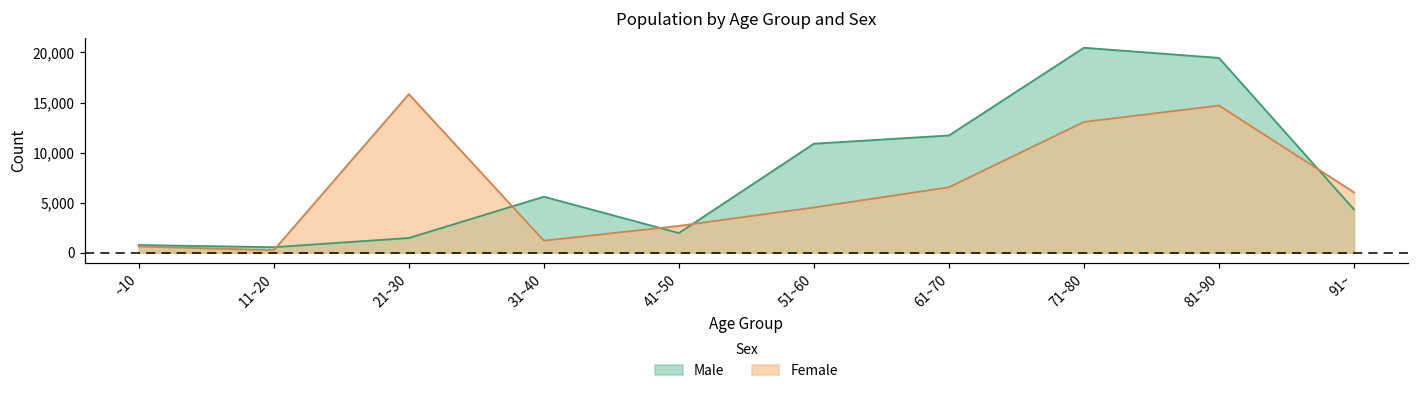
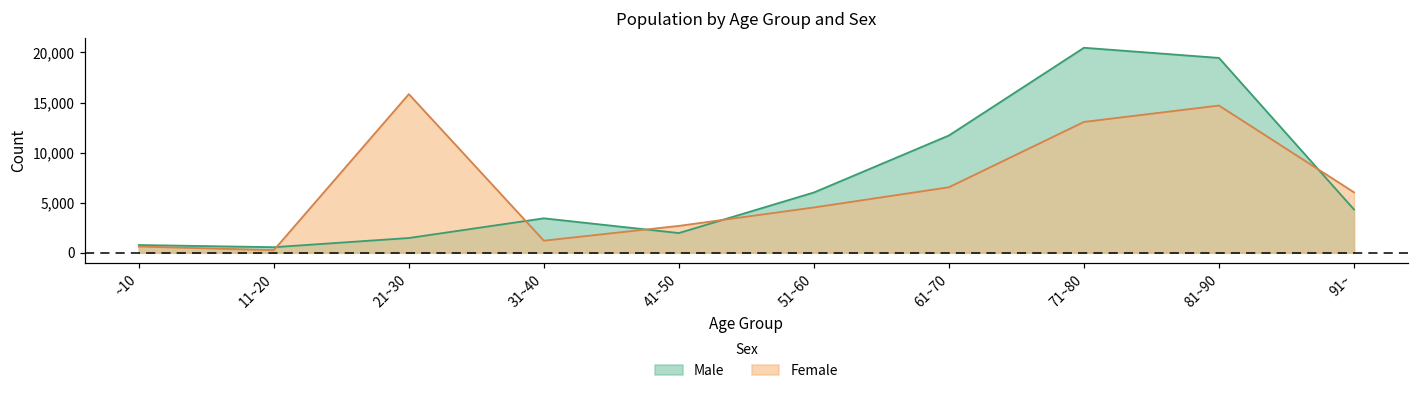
Male, 31~40: 6,000 -> 3,000
Male, 51~60: 11,000 -> 6,000
